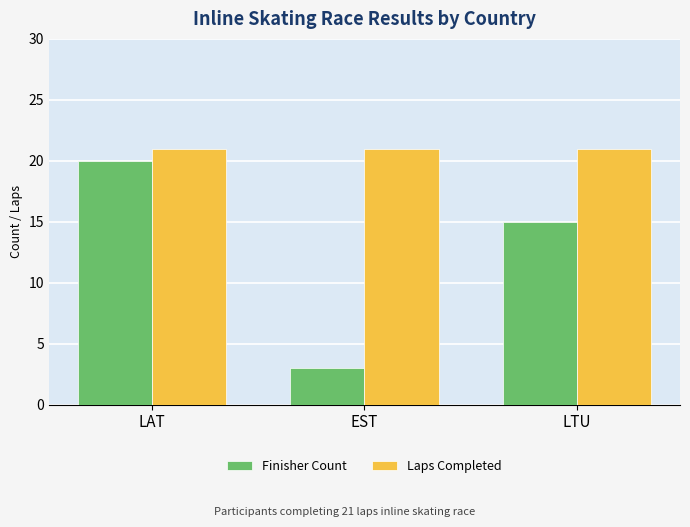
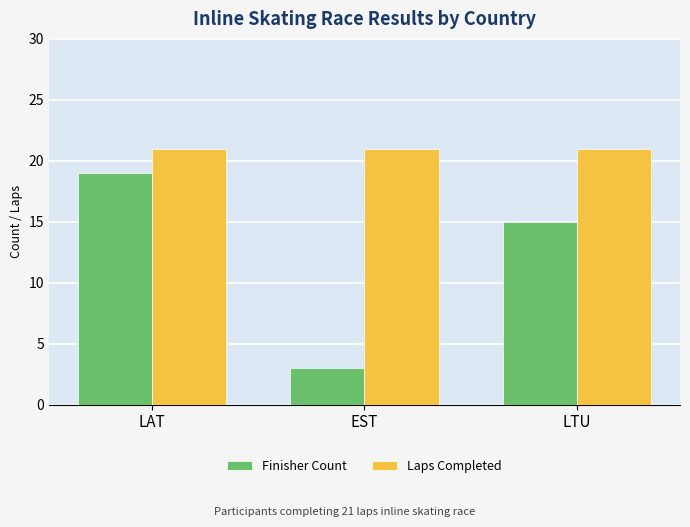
Finisher Count, LAT: 20 -> 19
